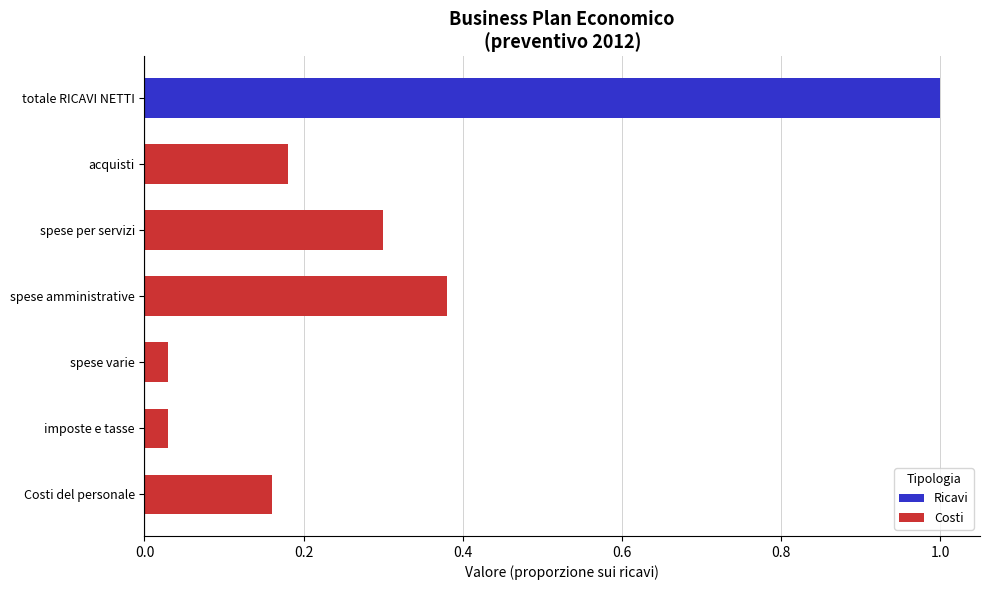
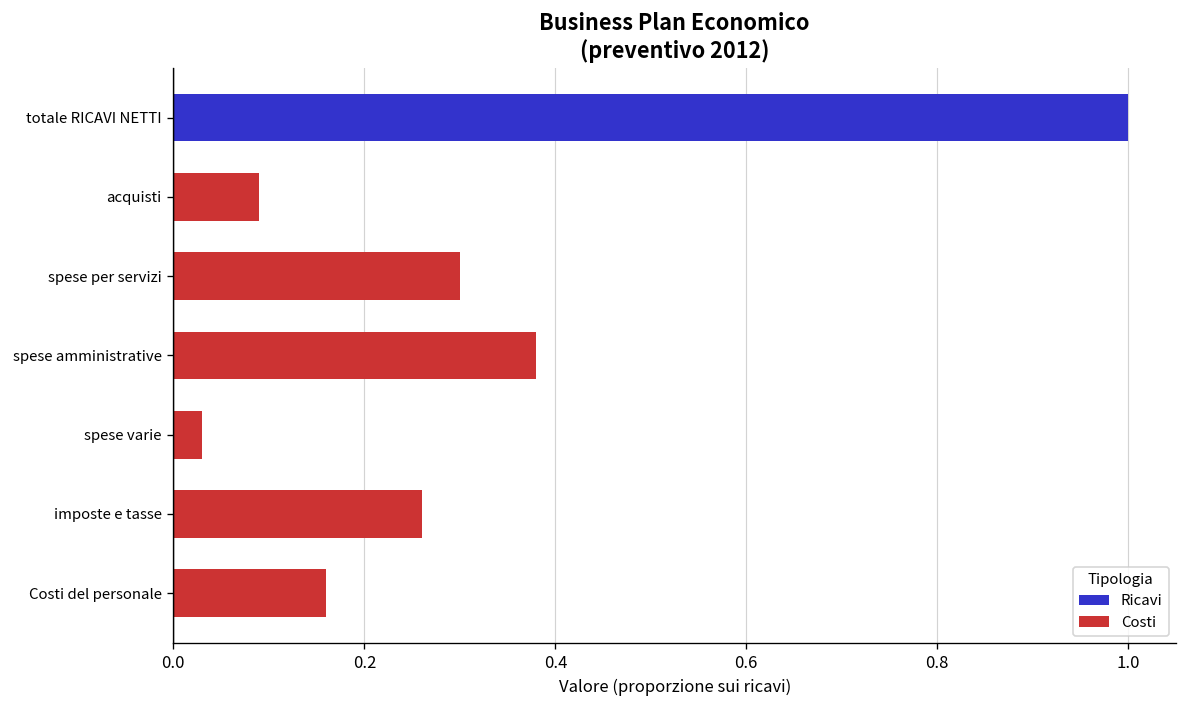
acquisti: 0.18 -> 0.09
imposte e tasse: 0.03 -> 0.26
